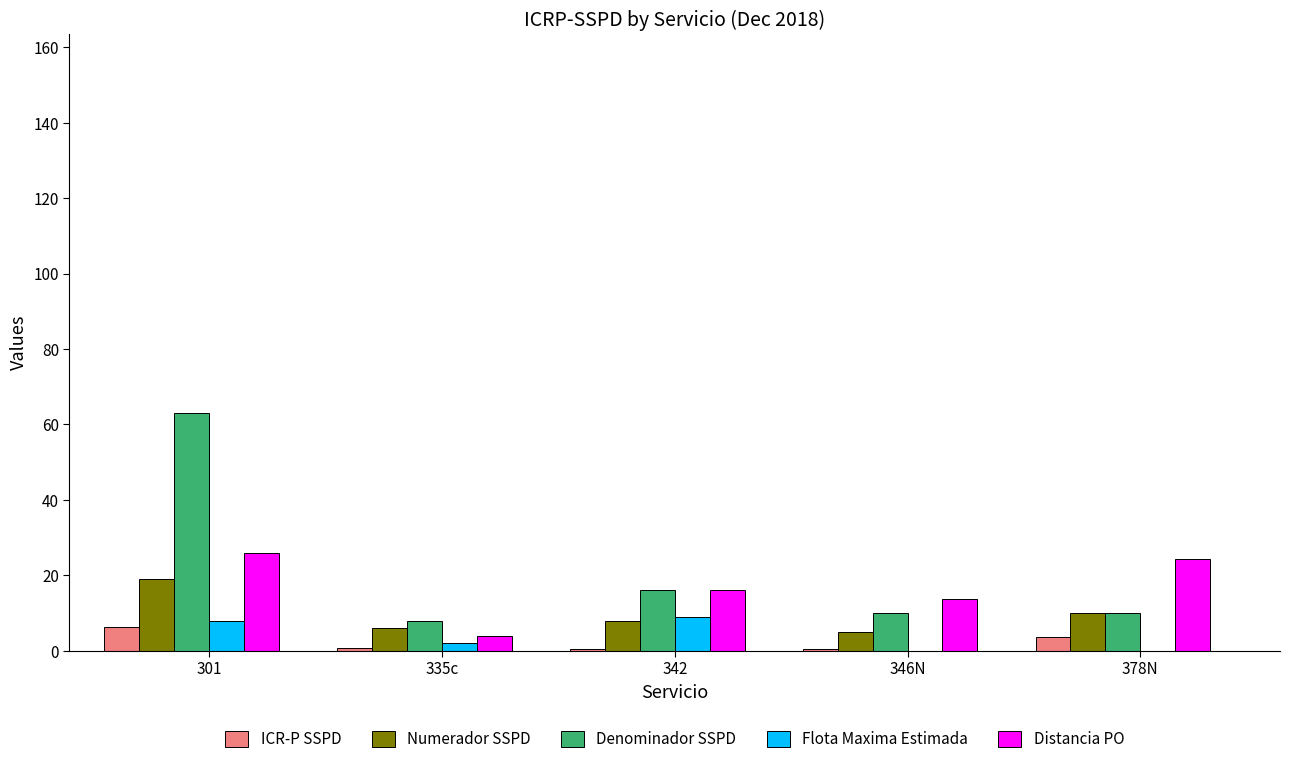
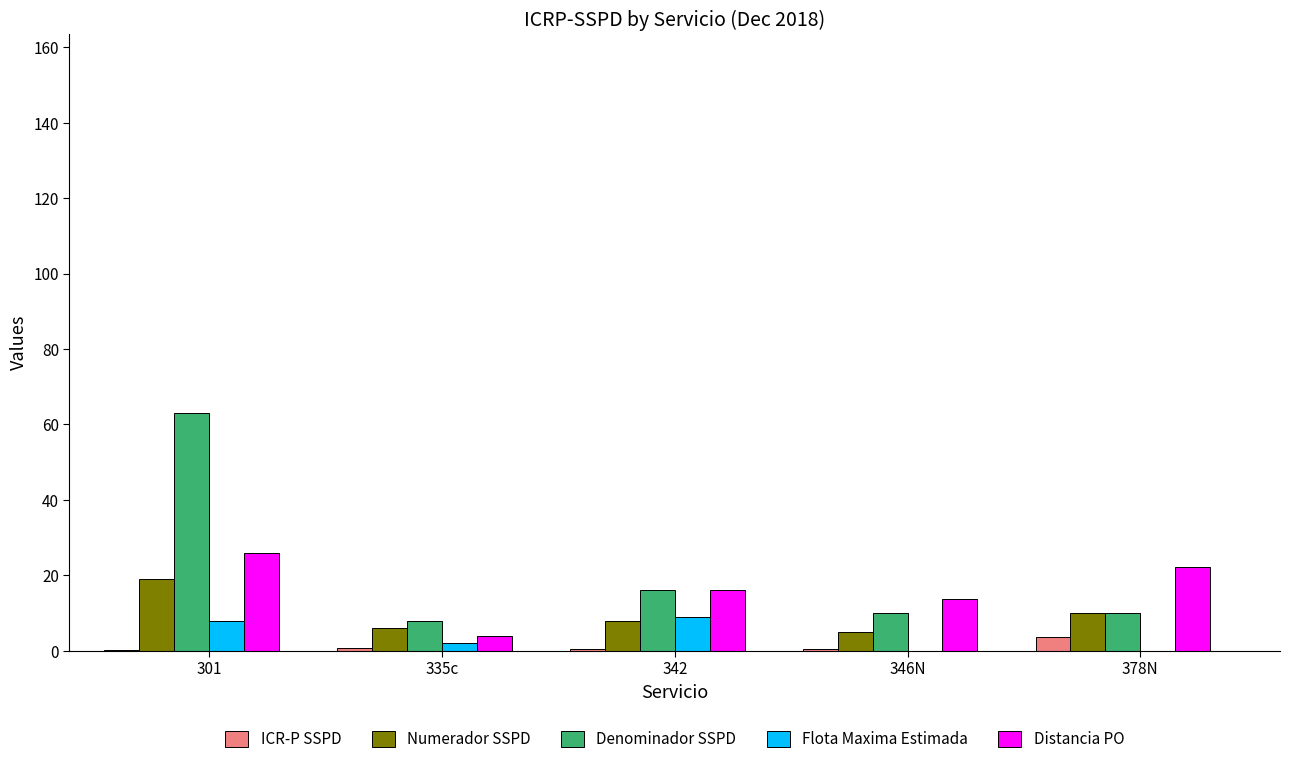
ICR-P SSPD, 301: 6 -> 0
Distancia PO, 378N: 24 -> 22
